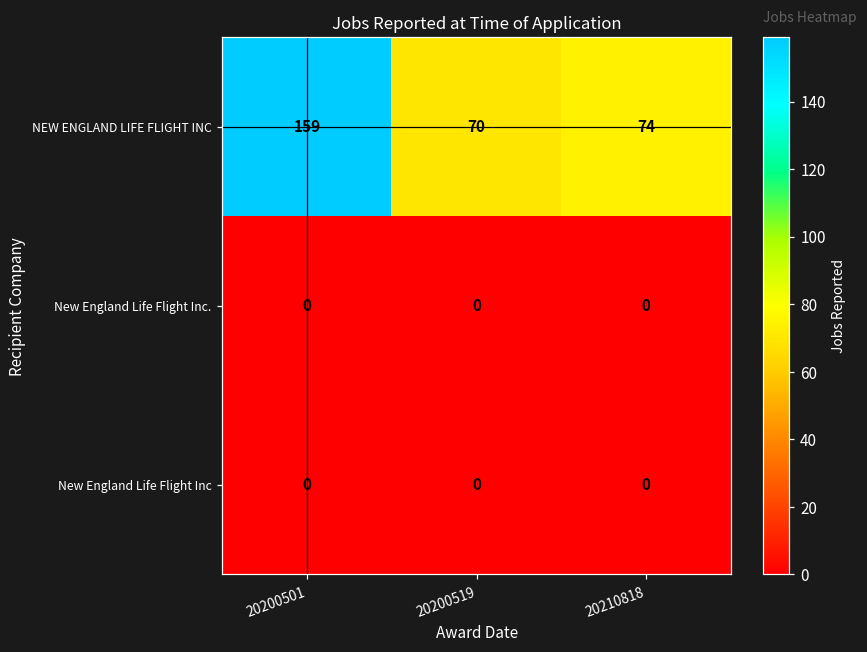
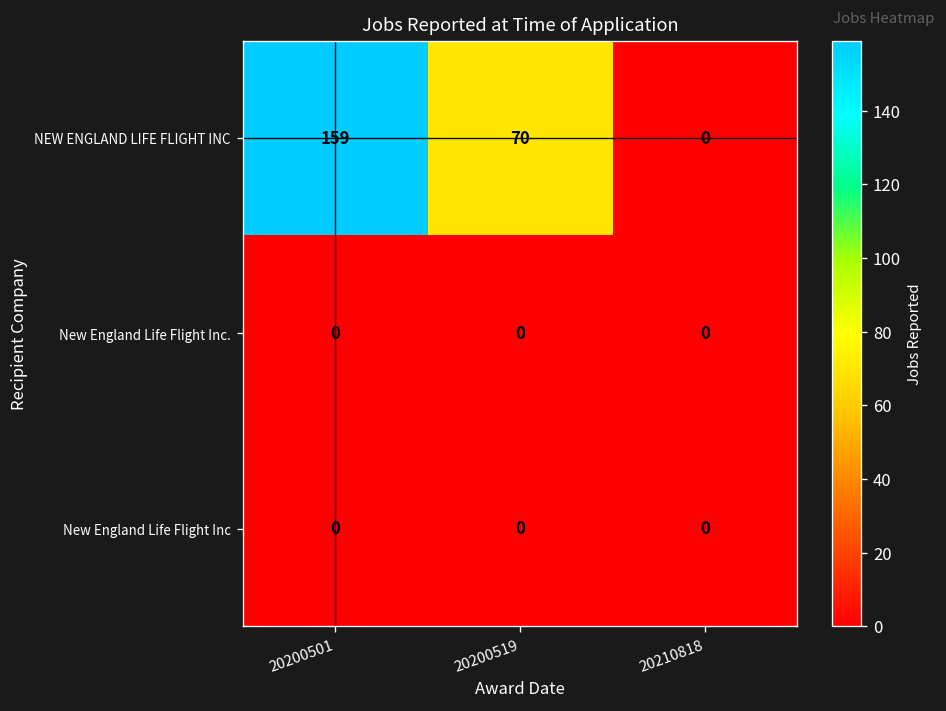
NEW ENGLAND LIFE FLIGHT INC, 20210818: 74 -> 0
